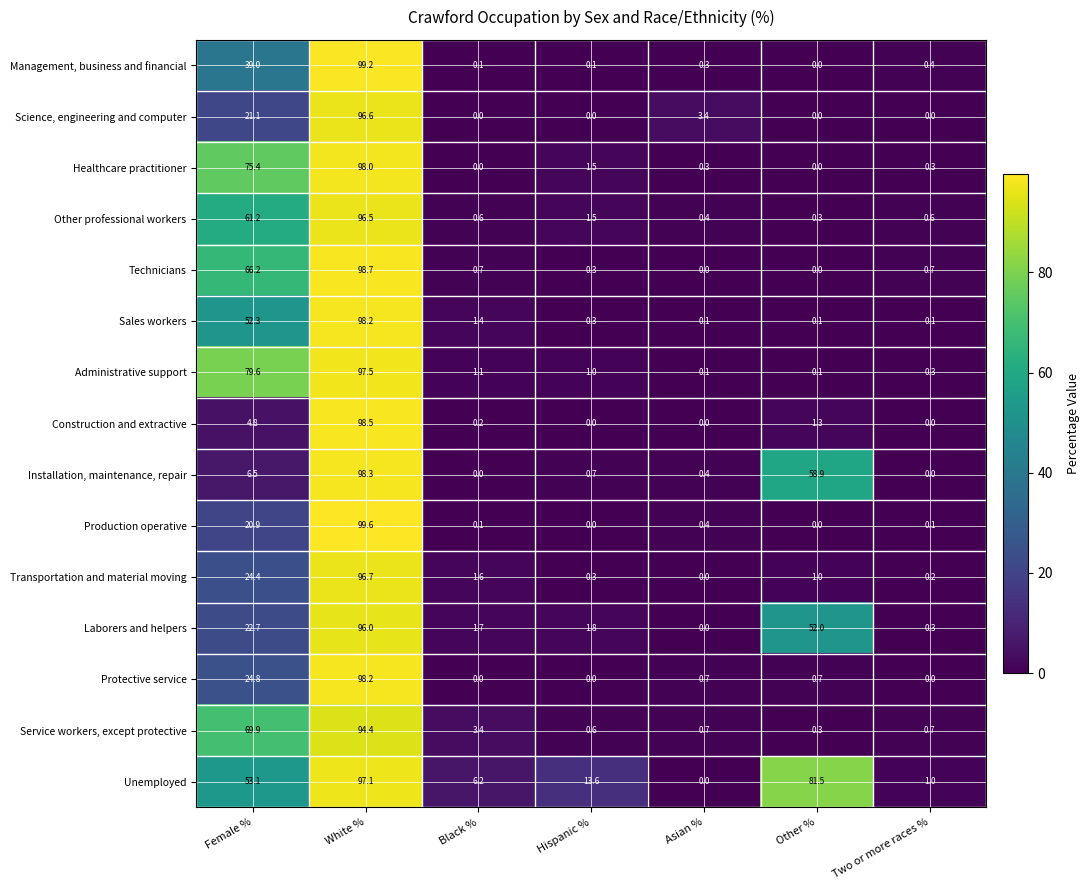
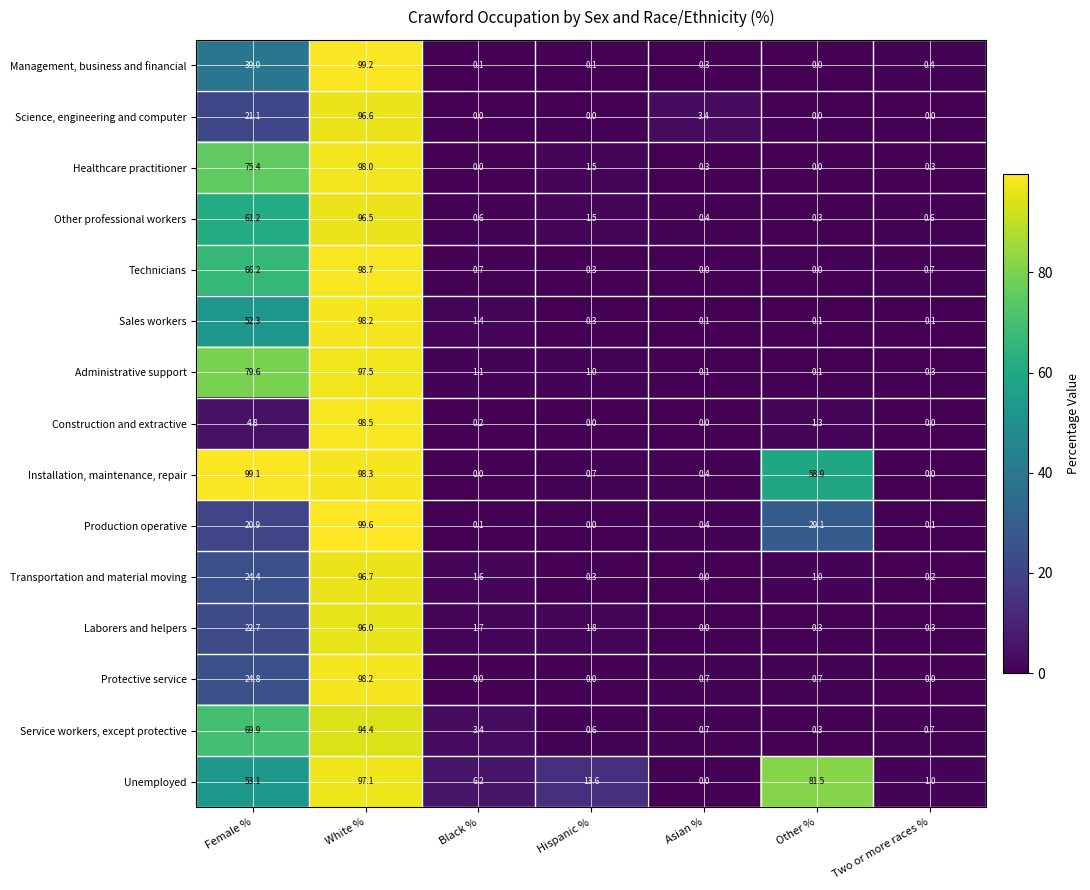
Installation, maintenance, repair, Female %: 6.5 -> 99.1
Production operative, Other %: 0.0 -> 29.1
Laborers and helpers, Other %: 52.0 -> 0.3
